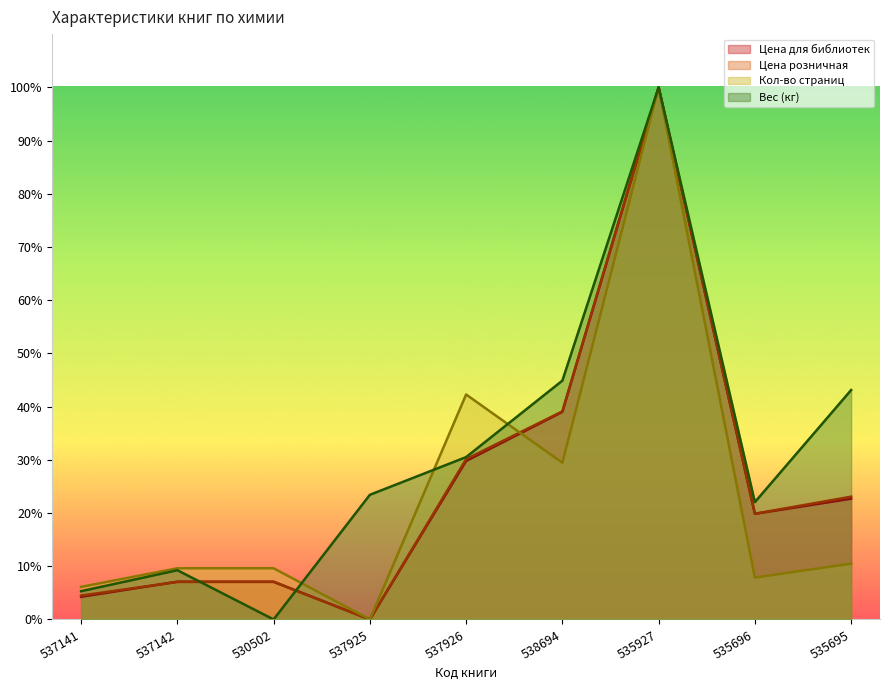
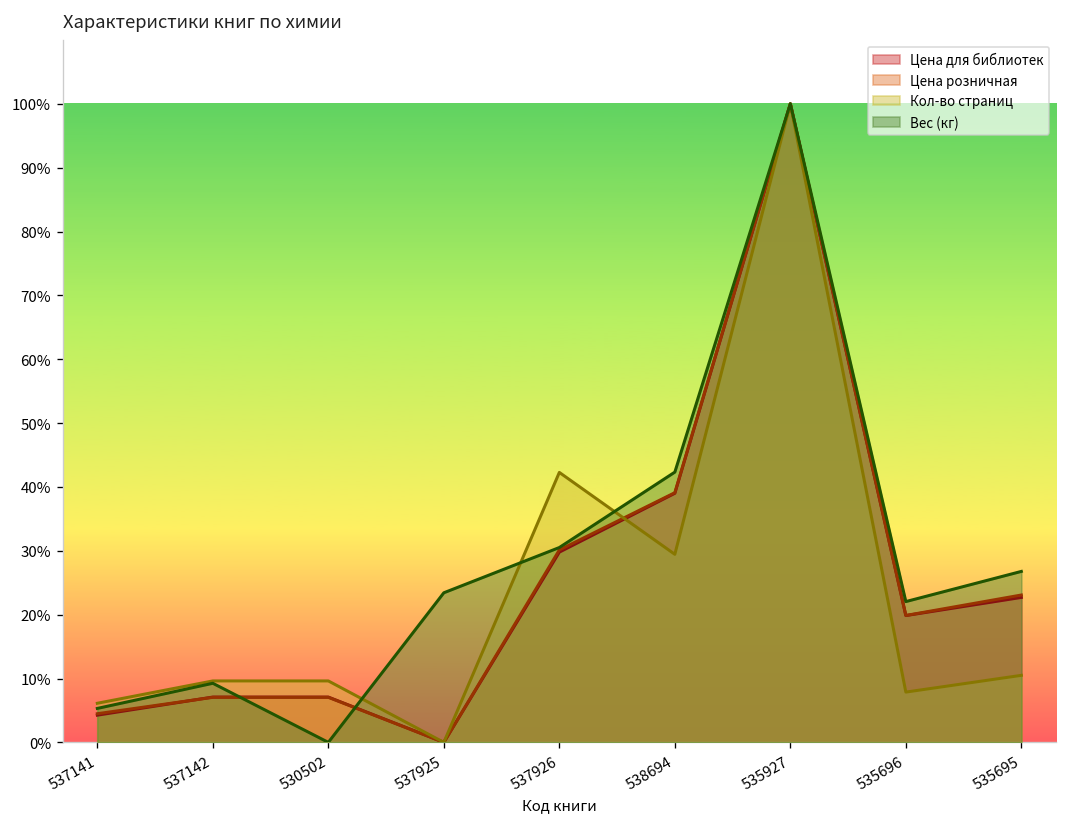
Вес (кг), 538694: 45% -> 42%
Вес (кг), 535695: 43% -> 27%
